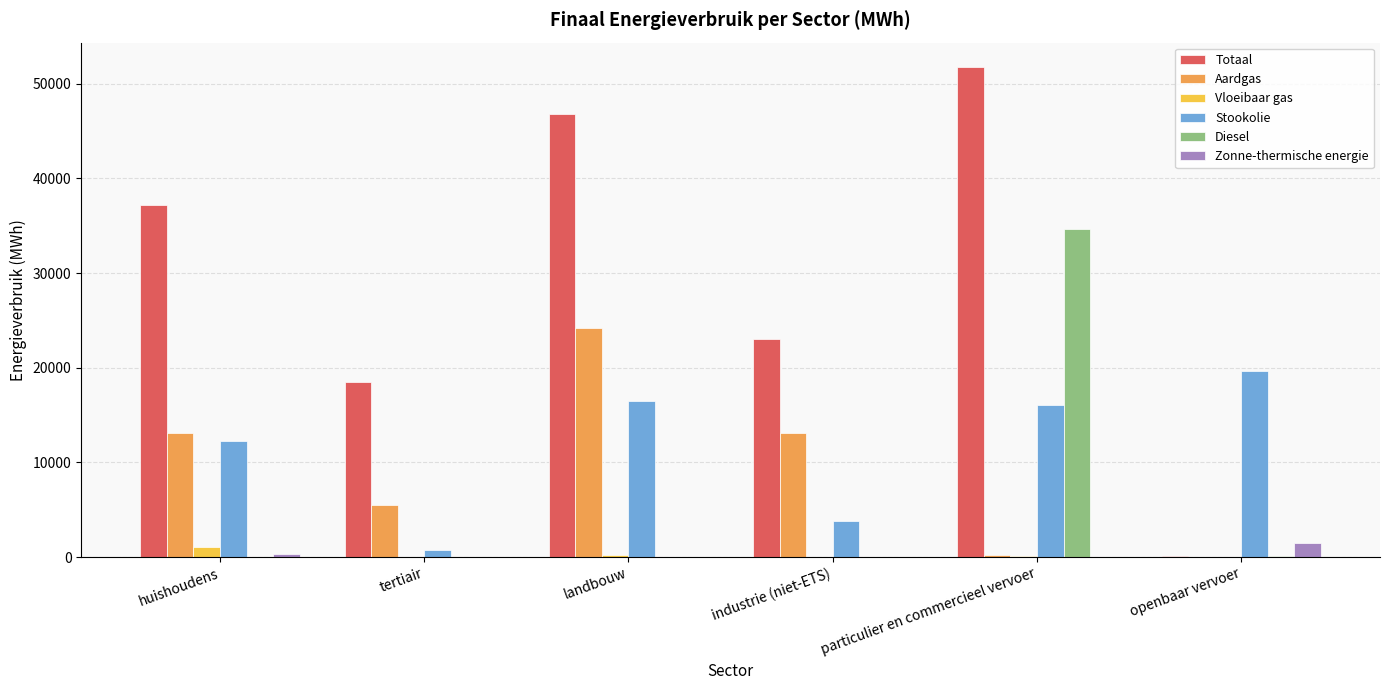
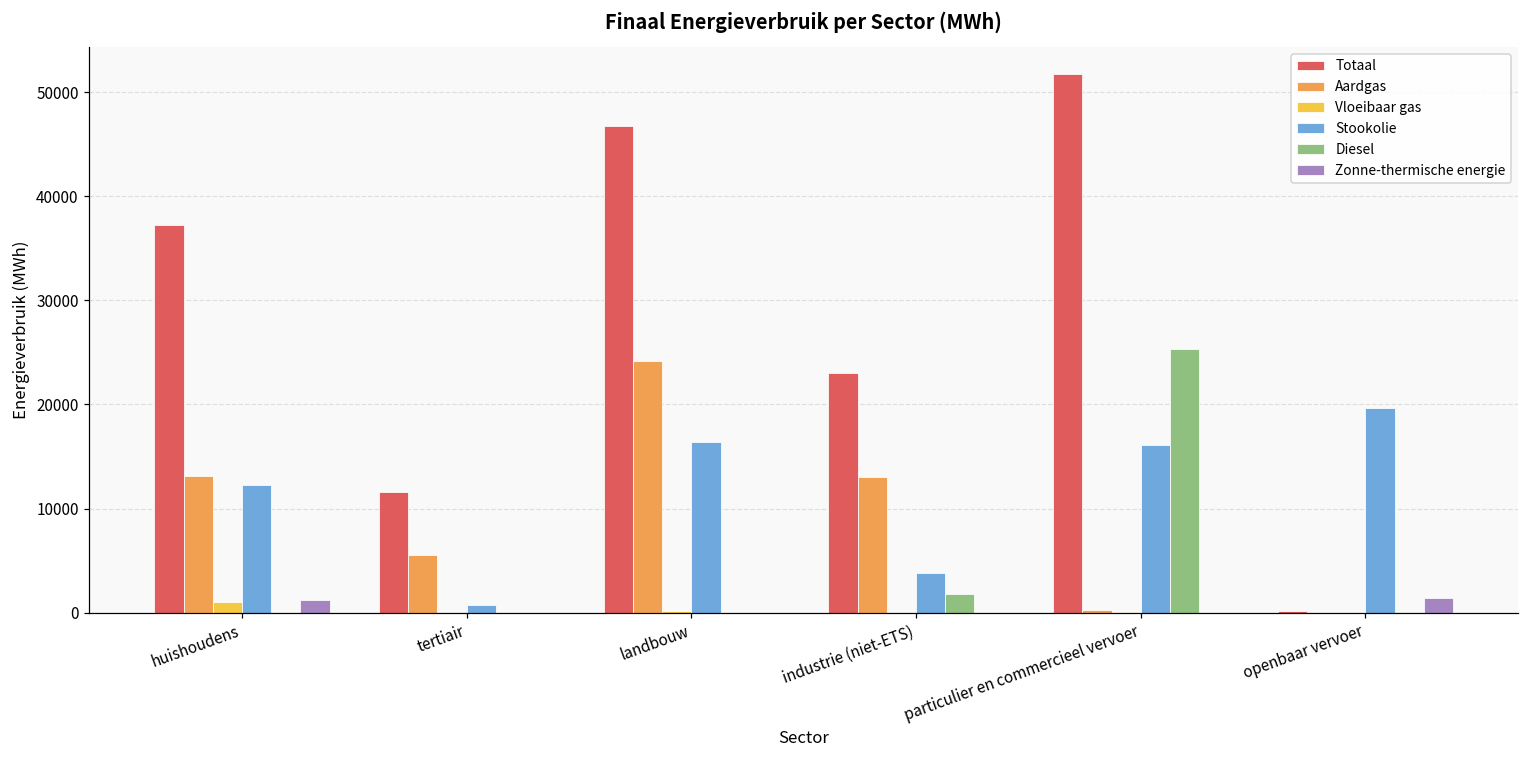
Zonne-thermische energie, huishoudens: 0 -> 1000
Totaal, tertiair: 18000 -> 12000
Diesel, industrie (niet-ETS): 0 -> 2000
Diesel, particulier en commercieel vervoer: 35000 -> 25000
